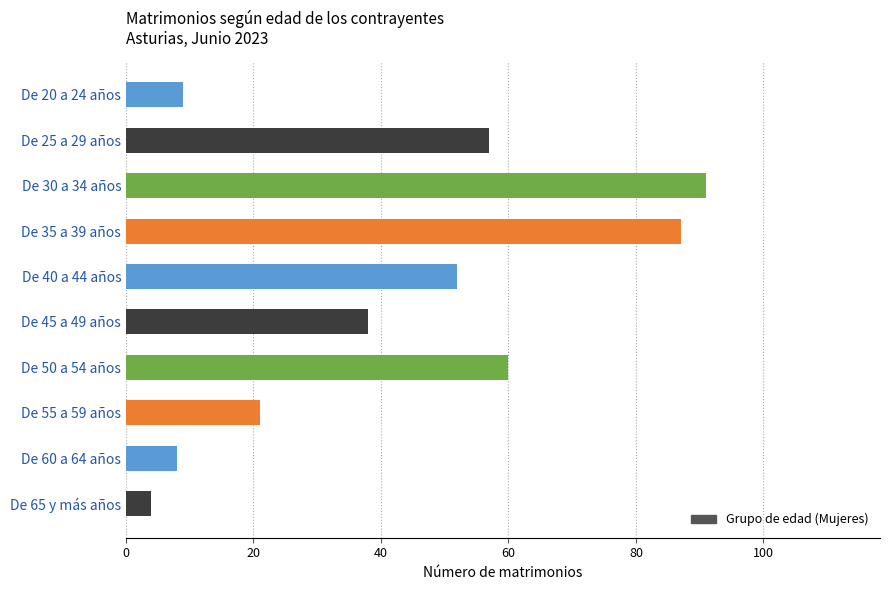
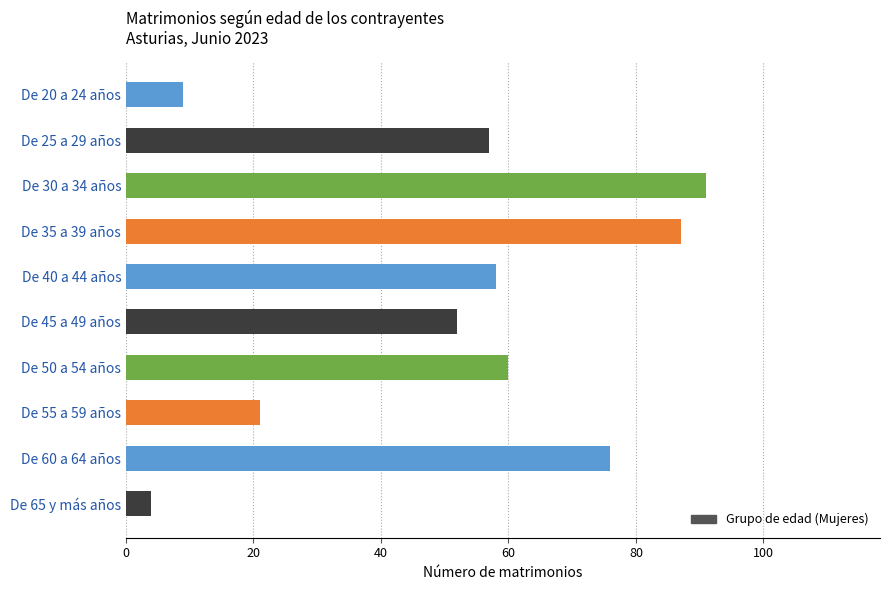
De 40 a 44 años: 52 -> 58
De 45 a 49 años: 38 -> 52
De 60 a 64 años: 8 -> 76
